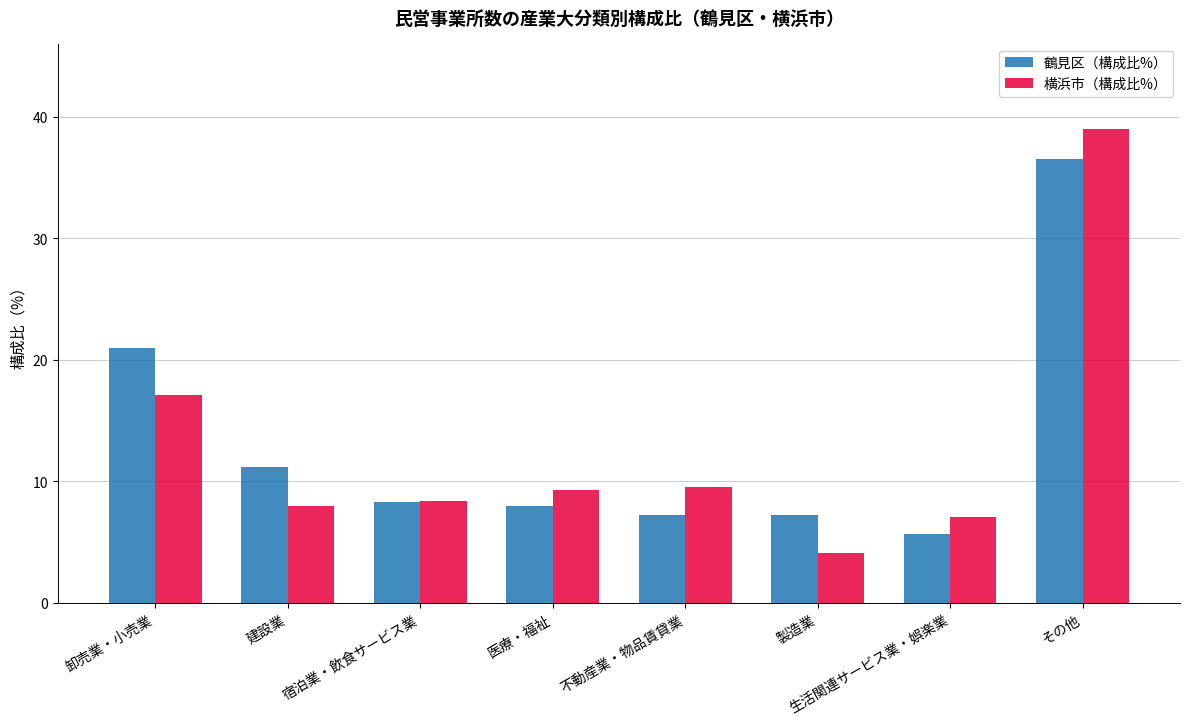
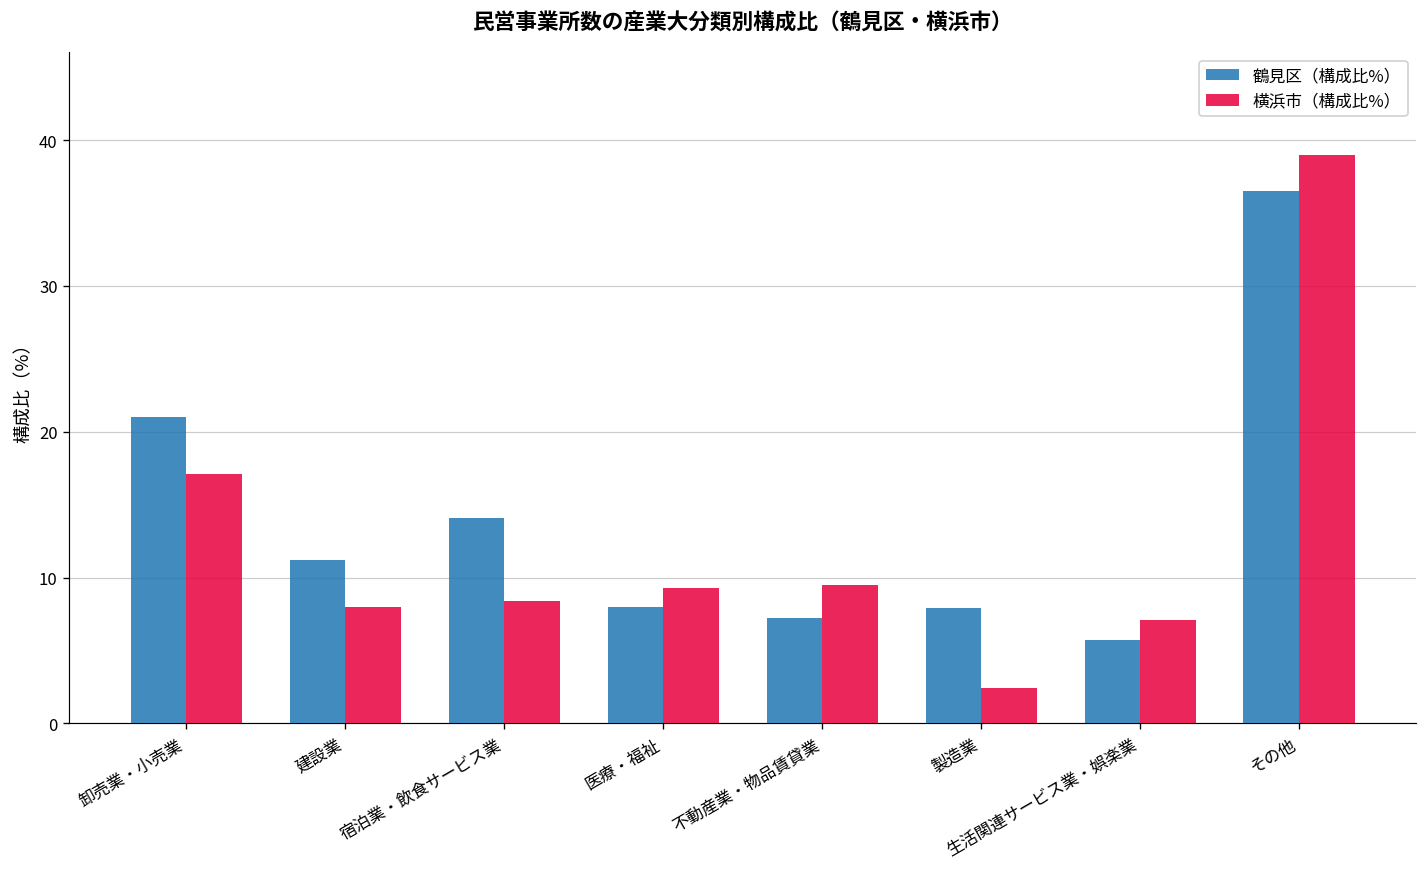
鶴見区（構成比%）, 宿泊業・飲食サービス業: 8.3 -> 14.1
鶴見区（構成比%）, 製造業: 7.2 -> 7.9
横浜市（構成比%）, 製造業: 4.1 -> 2.4
